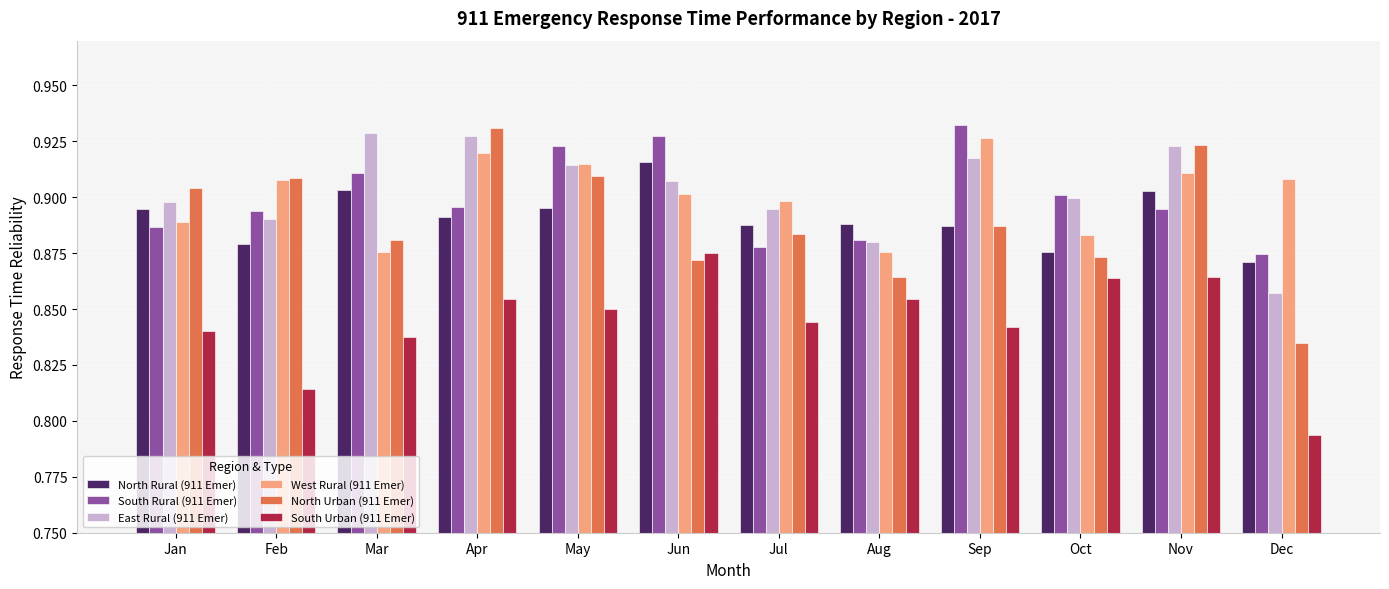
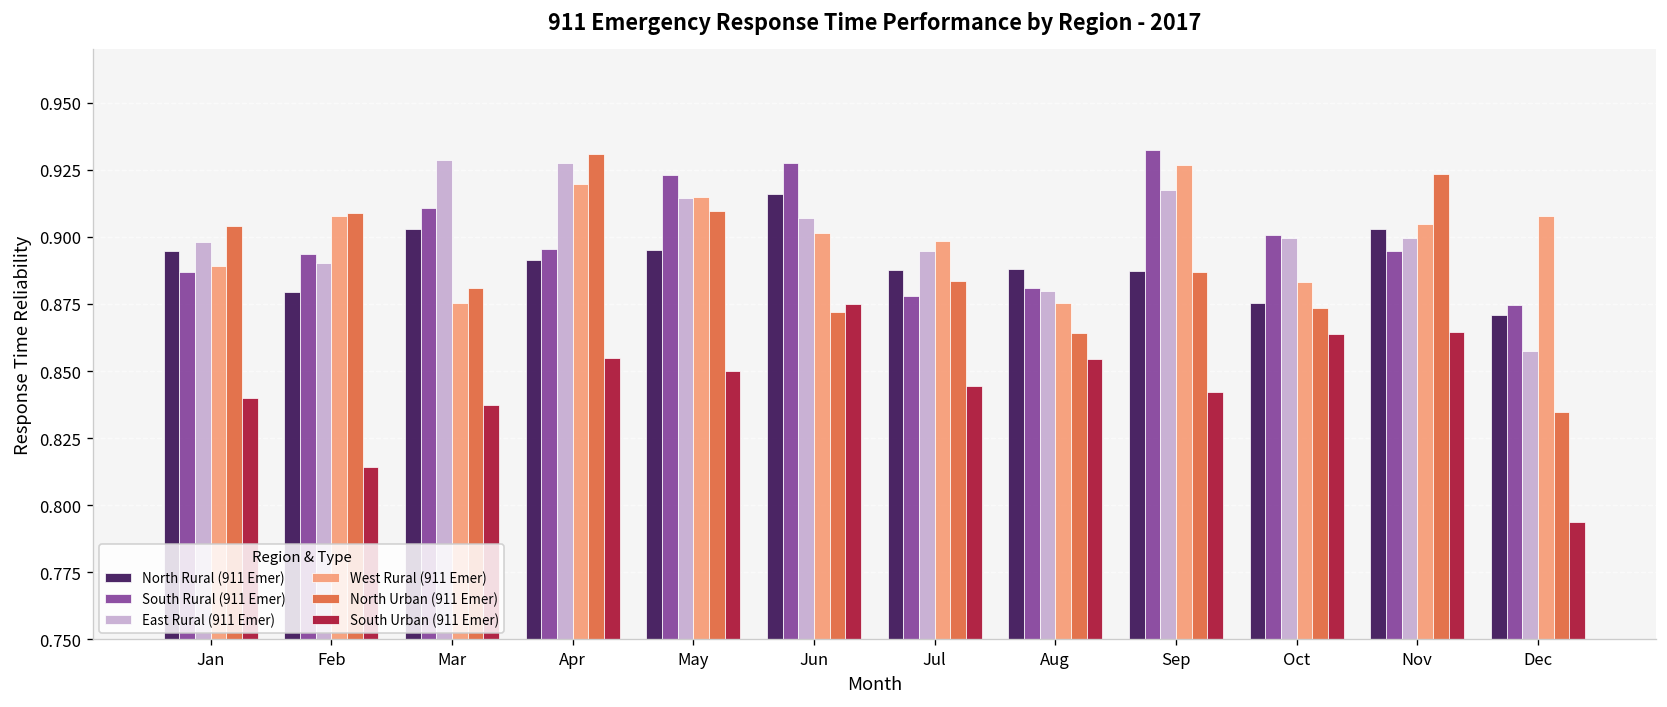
East Rural (911 Emer), Nov: 0.923 -> 0.900
West Rural (911 Emer), Nov: 0.911 -> 0.905
